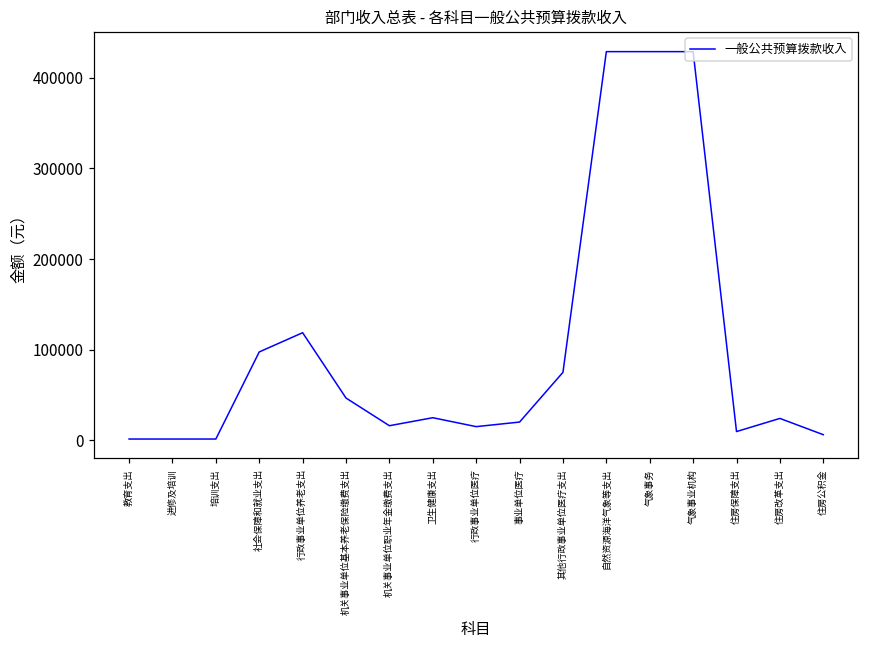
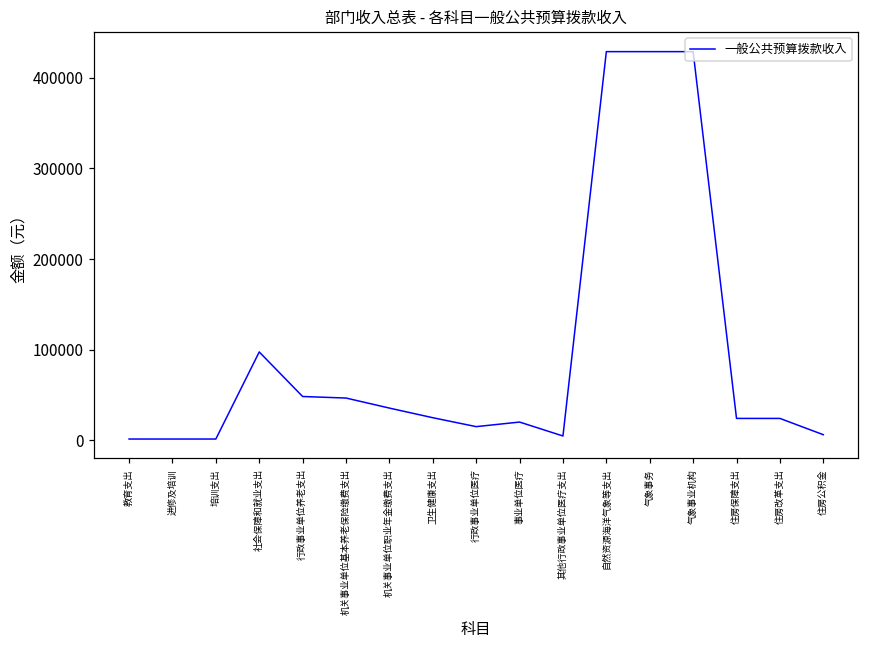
行政事业单位养老支出: 120000 -> 50000
机关事业单位职业年金缴费支出: 20000 -> 40000
其他行政事业单位医疗支出: 80000 -> 0
住房保障支出: 10000 -> 20000
